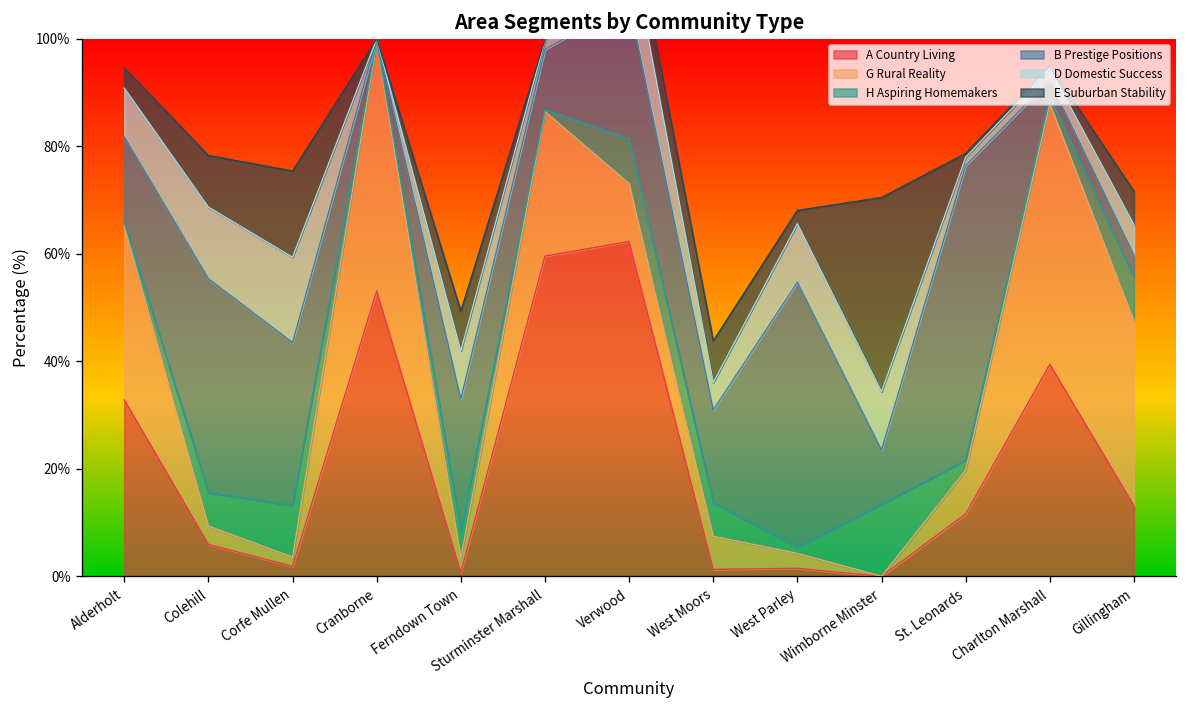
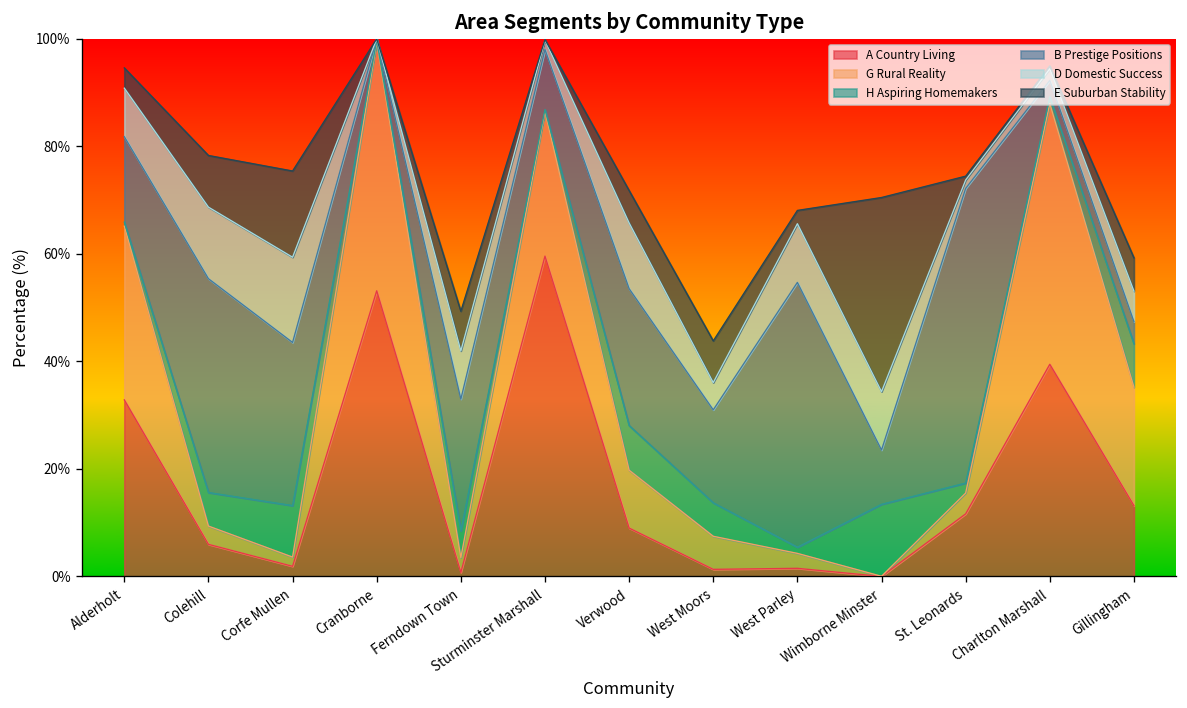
A Country Living, Verwood: 62% -> 9%
G Rural Reality, St. Leonards: 8% -> 4%
G Rural Reality, Gillingham: 34% -> 22%
